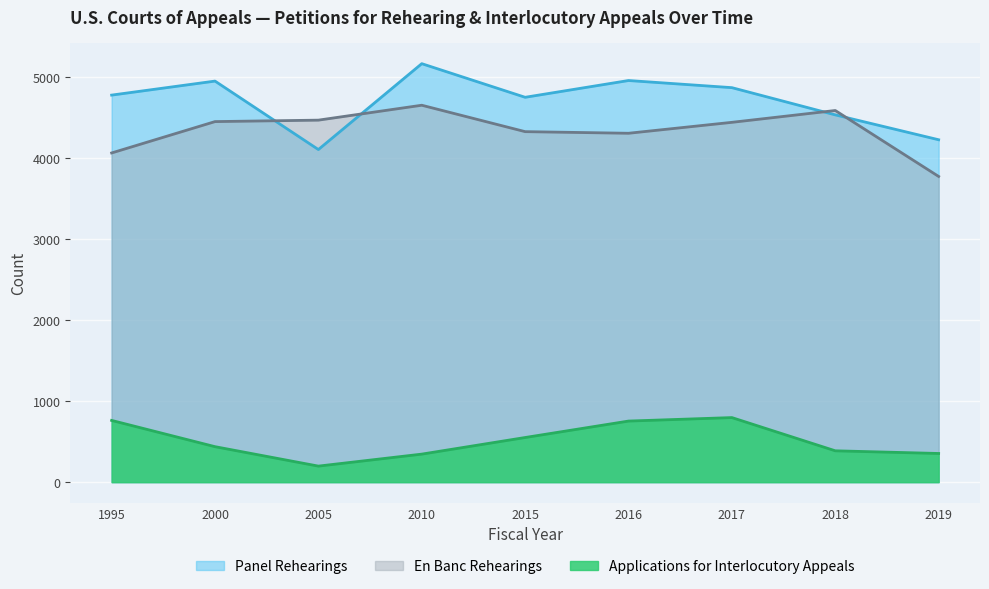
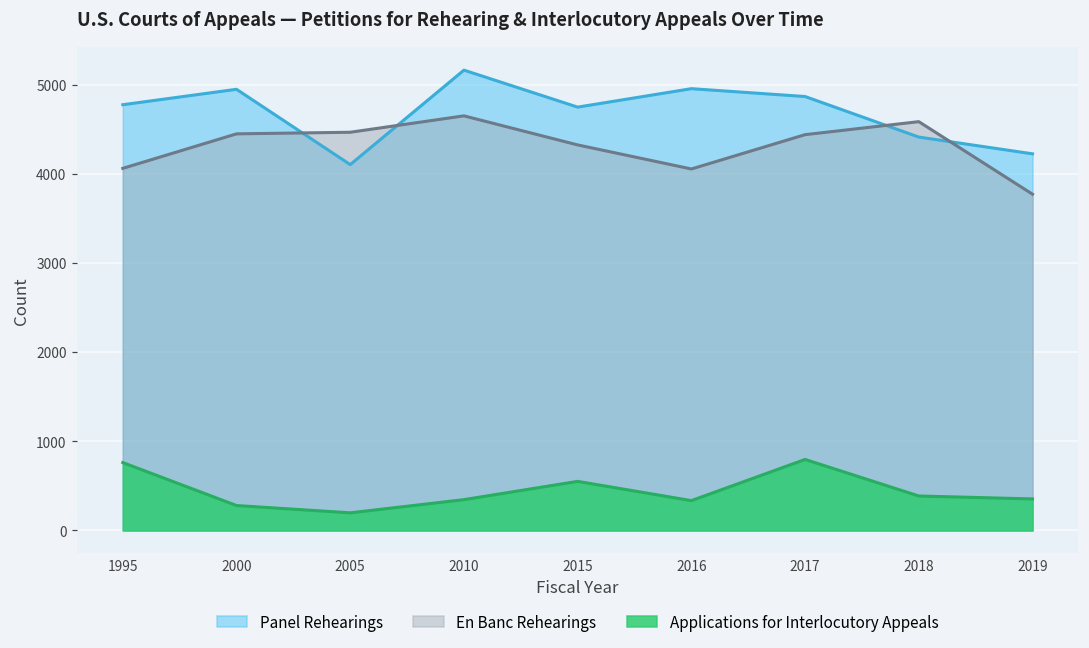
Applications for Interlocutory Appeals, 2000: 400 -> 300
En Banc Rehearings, 2016: 4300 -> 4100
Applications for Interlocutory Appeals, 2016: 800 -> 300
Panel Rehearings, 2018: 4500 -> 4400
